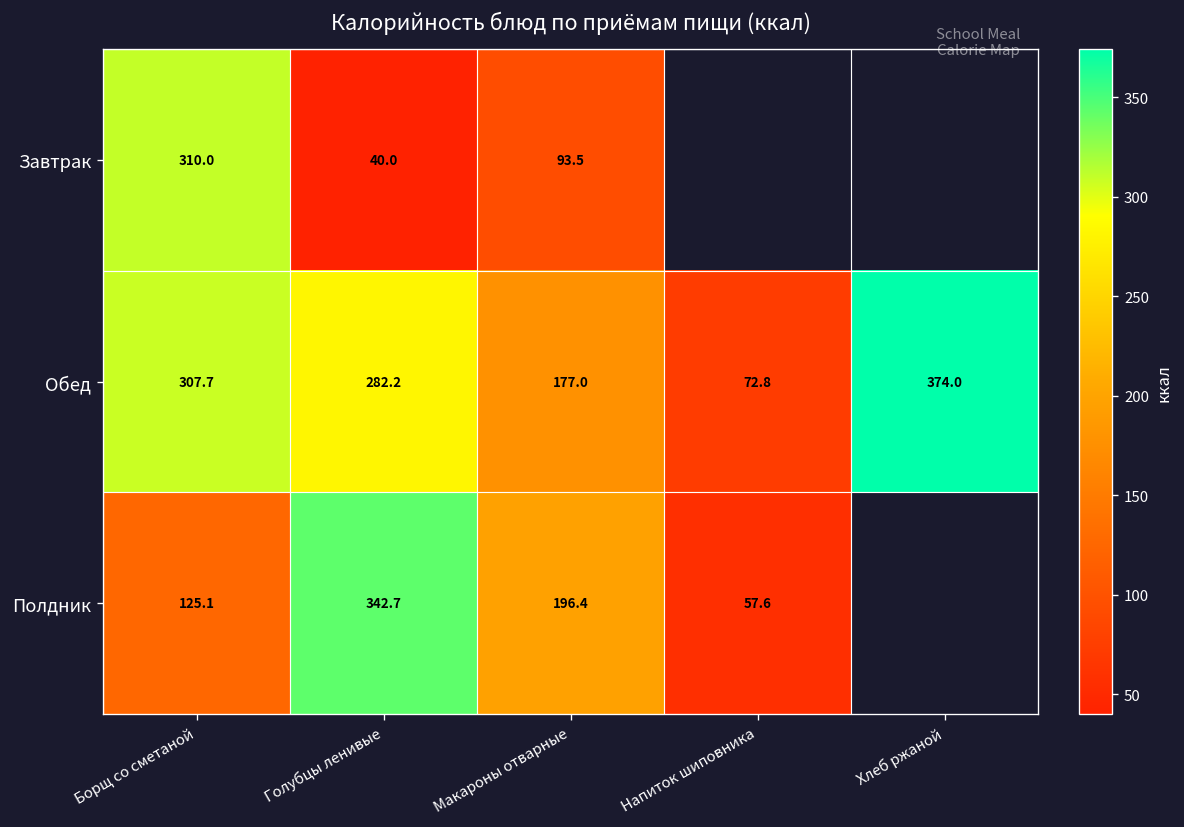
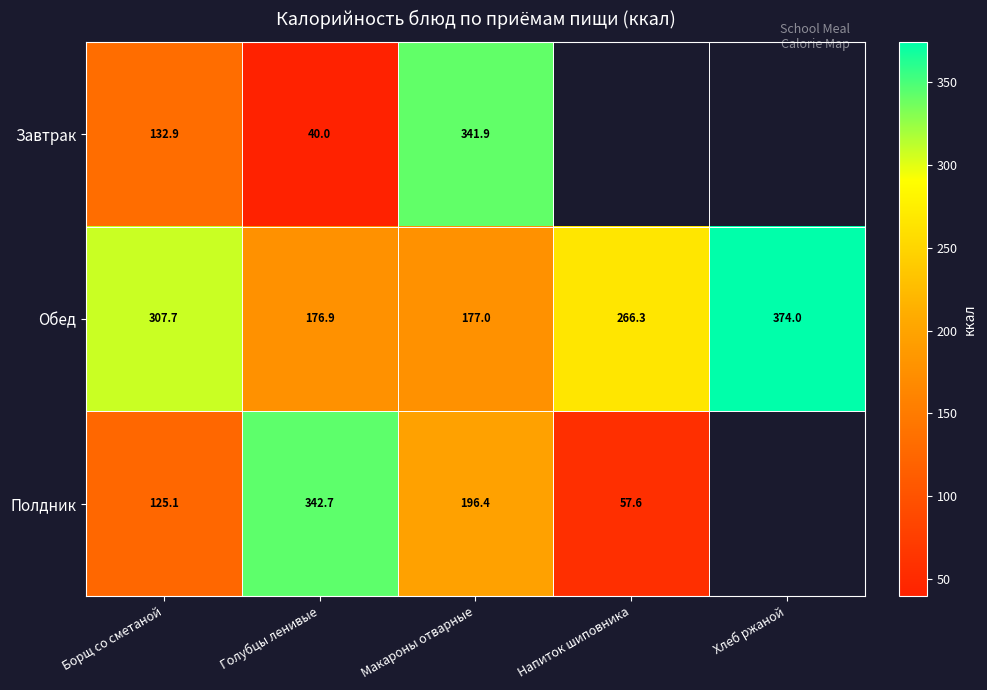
Завтрак, Борщ со сметаной: 310.0 -> 132.9
Завтрак, Макароны отварные: 93.5 -> 341.9
Обед, Голубцы ленивые: 282.2 -> 176.9
Обед, Напиток шиповника: 72.8 -> 266.3
